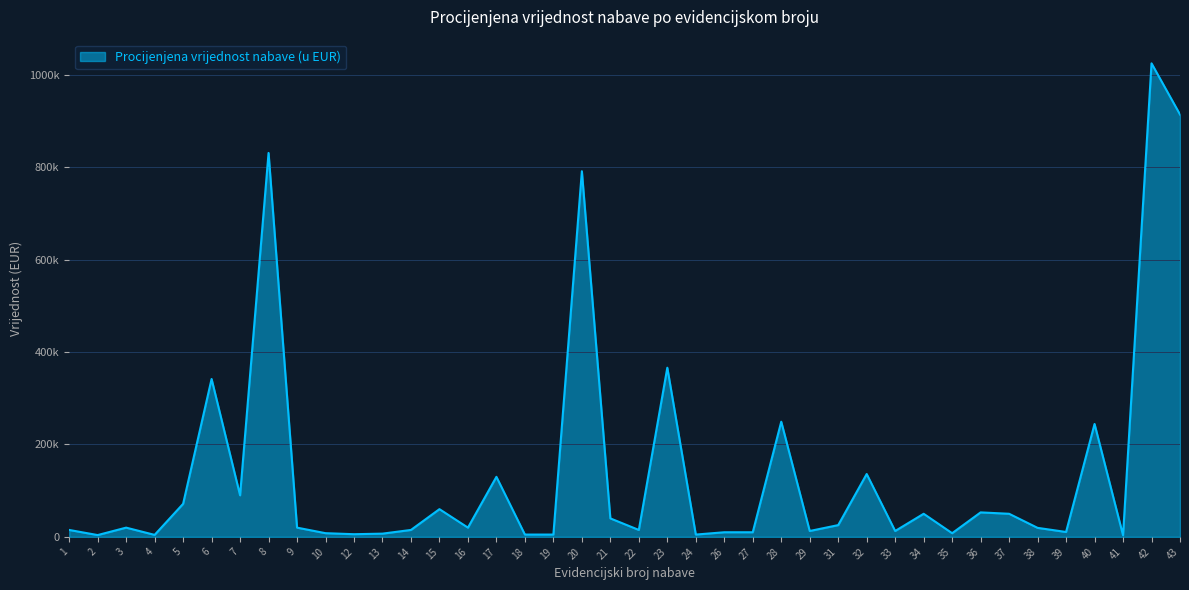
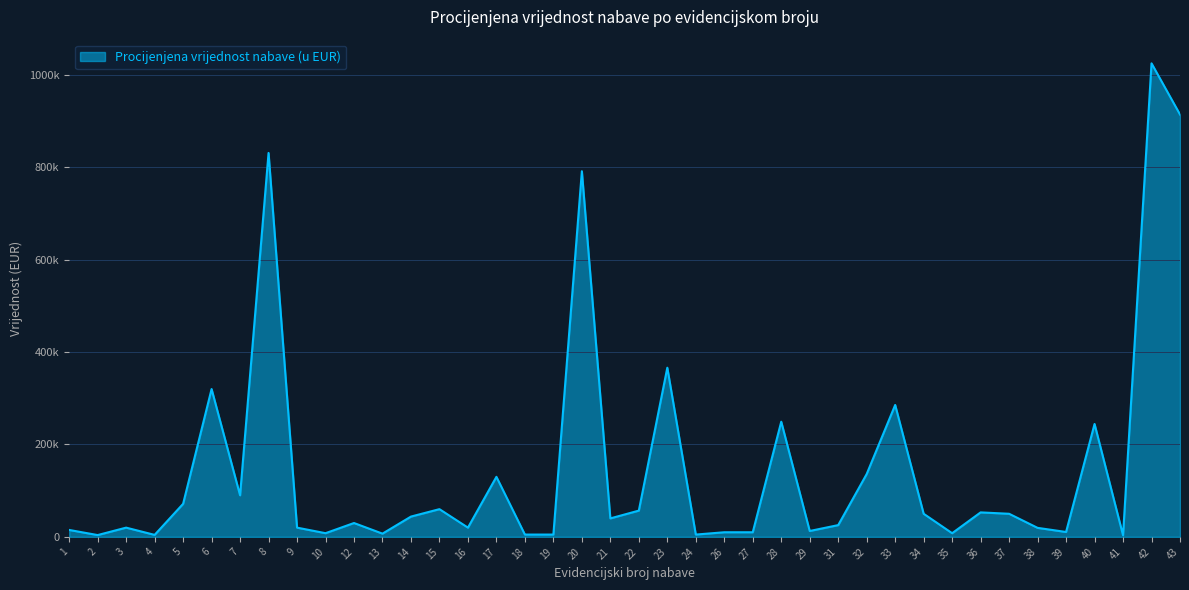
6: 340000 -> 320000
12: 10000 -> 30000
14: 20000 -> 40000
22: 20000 -> 60000
33: 10000 -> 290000
